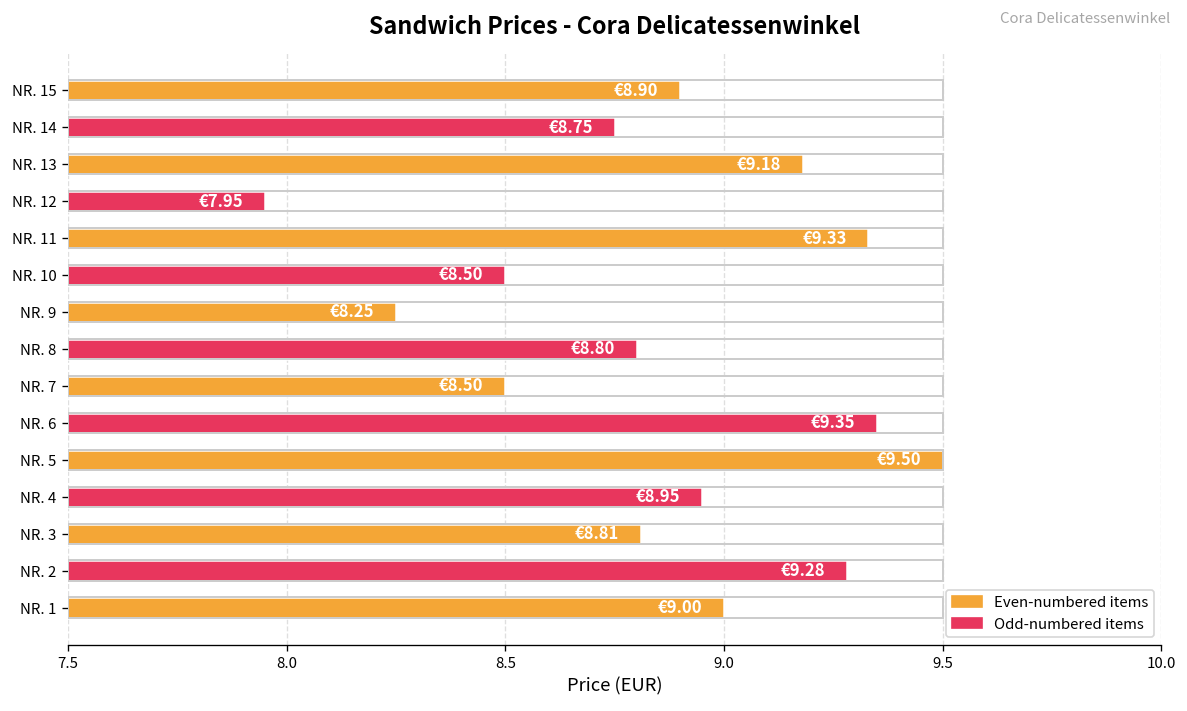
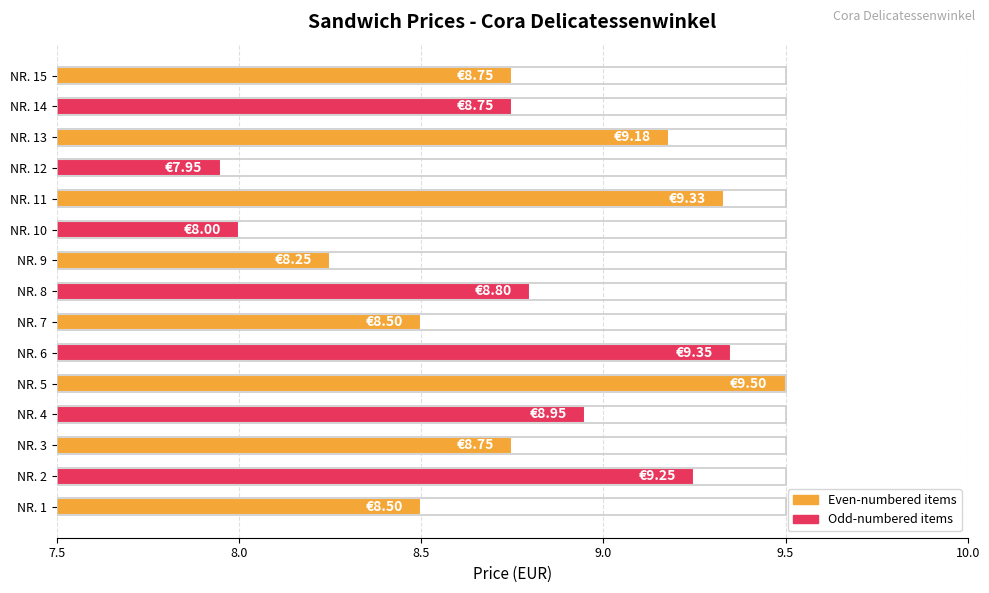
NR. 15: €8.90 -> €8.75
NR. 10: €8.50 -> €8.00
NR. 3: €8.81 -> €8.75
NR. 2: €9.28 -> €9.25
NR. 1: €9.00 -> €8.50
